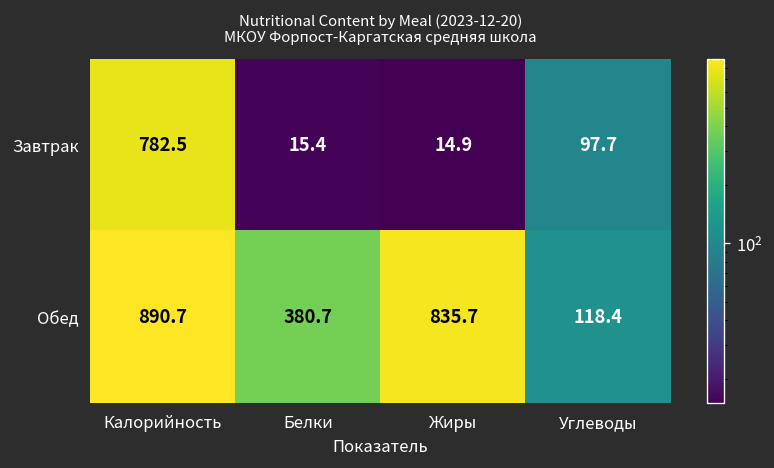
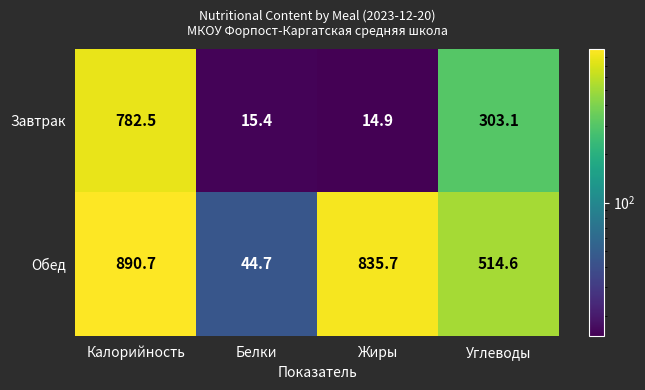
Завтрак, Углеводы: 97.7 -> 303.1
Обед, Белки: 380.7 -> 44.7
Обед, Углеводы: 118.4 -> 514.6
